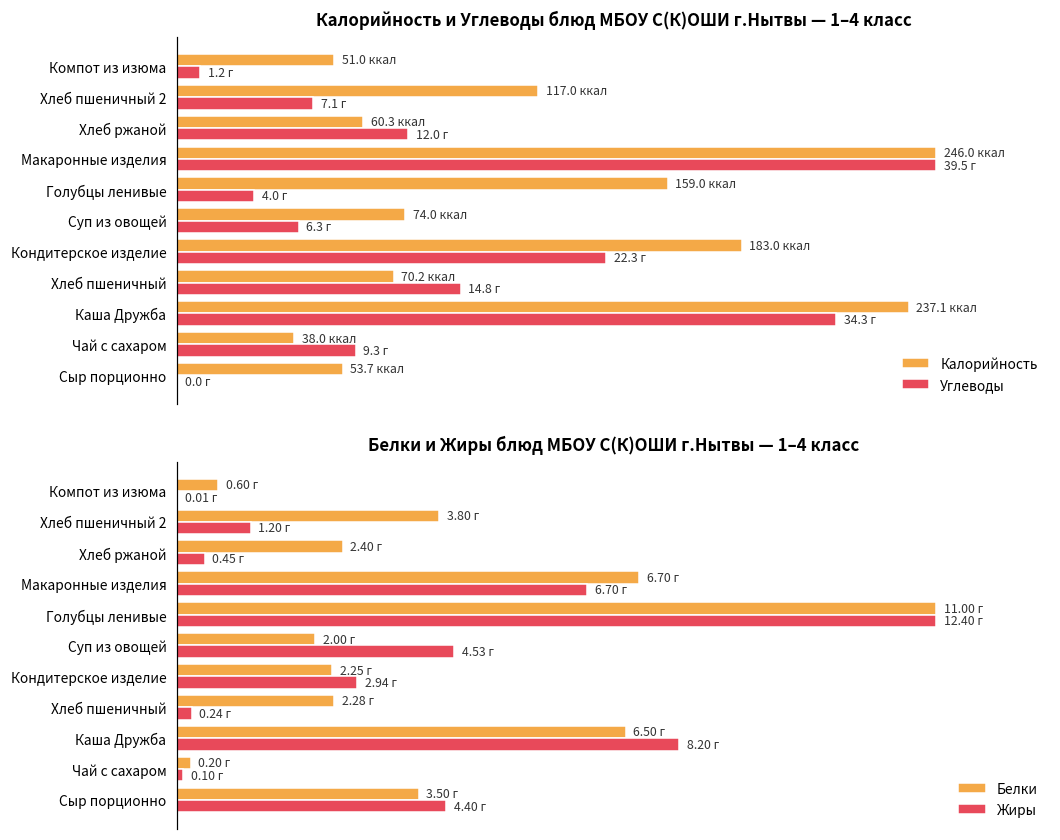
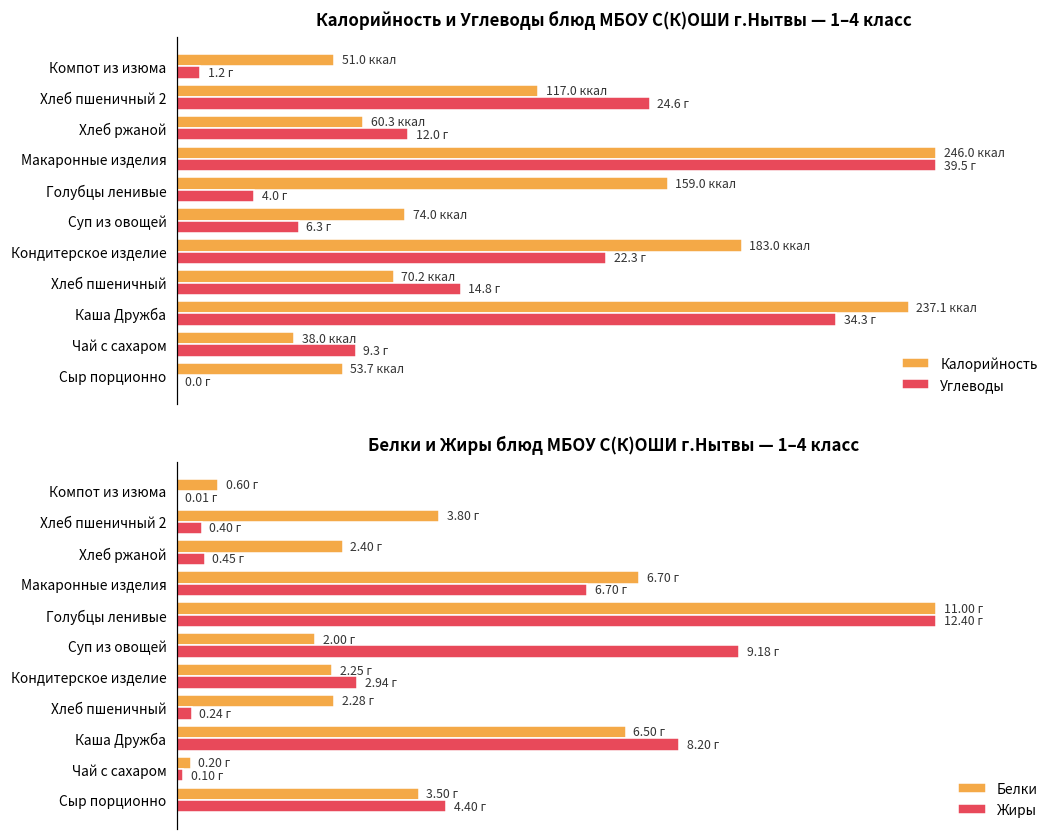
Калорийность и Углеводы блюд МБОУ С(К)ОШИ г.Нытвы — 1–4 класс, Углеводы, Хлеб пшеничный 2: 7.1 -> 24.6
Белки и Жиры блюд МБОУ С(К)ОШИ г.Нытвы — 1–4 класс, Жиры, Хлеб пшеничный 2: 1.20 -> 0.40
Белки и Жиры блюд МБОУ С(К)ОШИ г.Нытвы — 1–4 класс, Жиры, Суп из овощей: 4.53 -> 9.18
